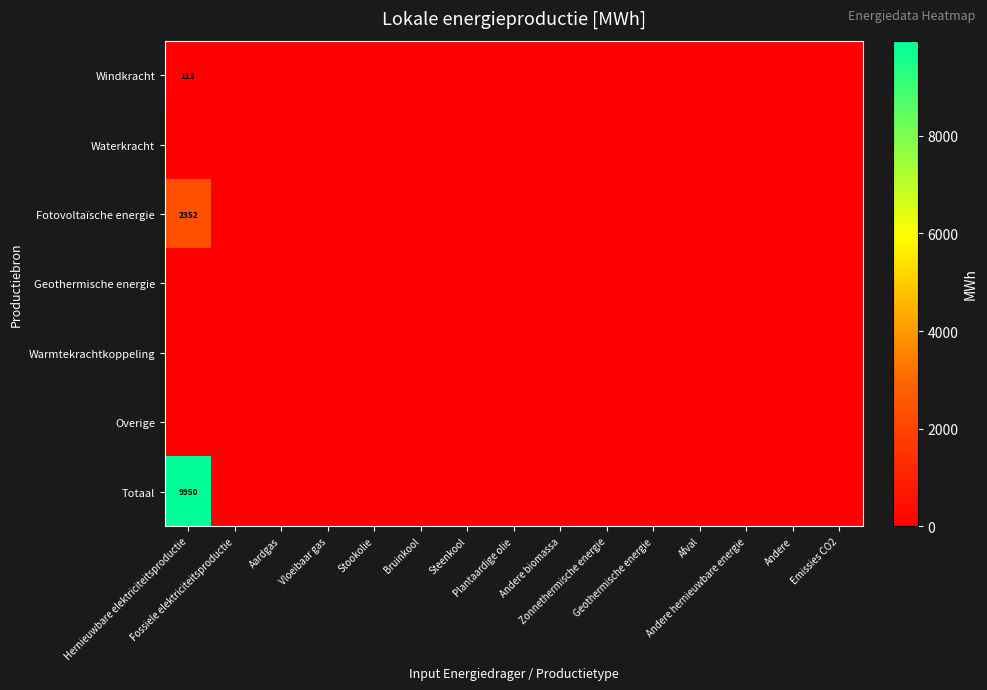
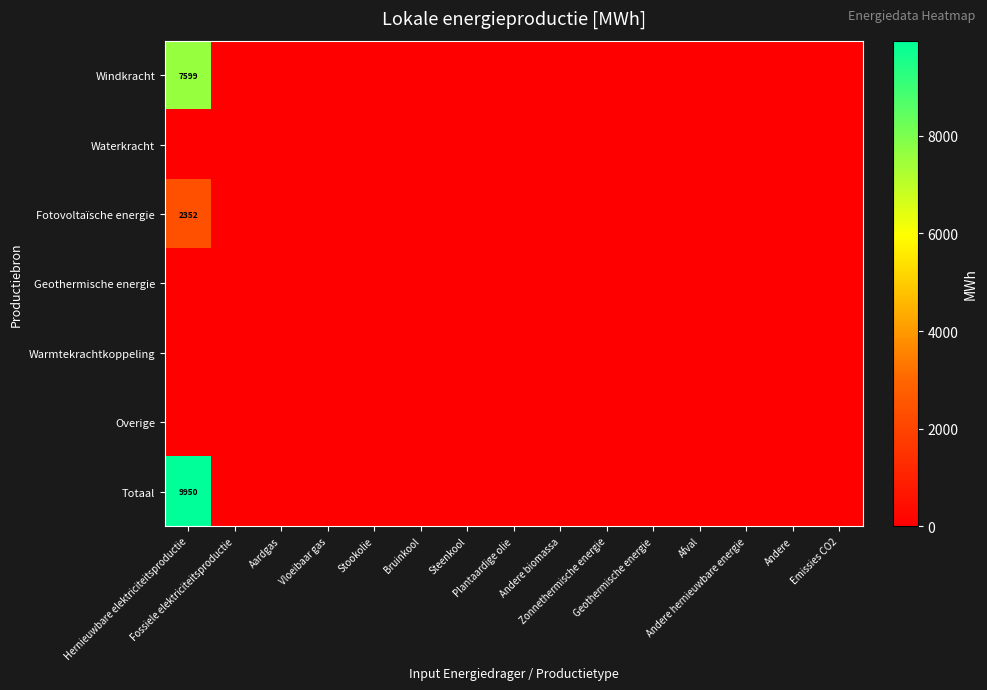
Windkracht, Hernieuwbare elektriciteitsproductie: 113 -> 7599
